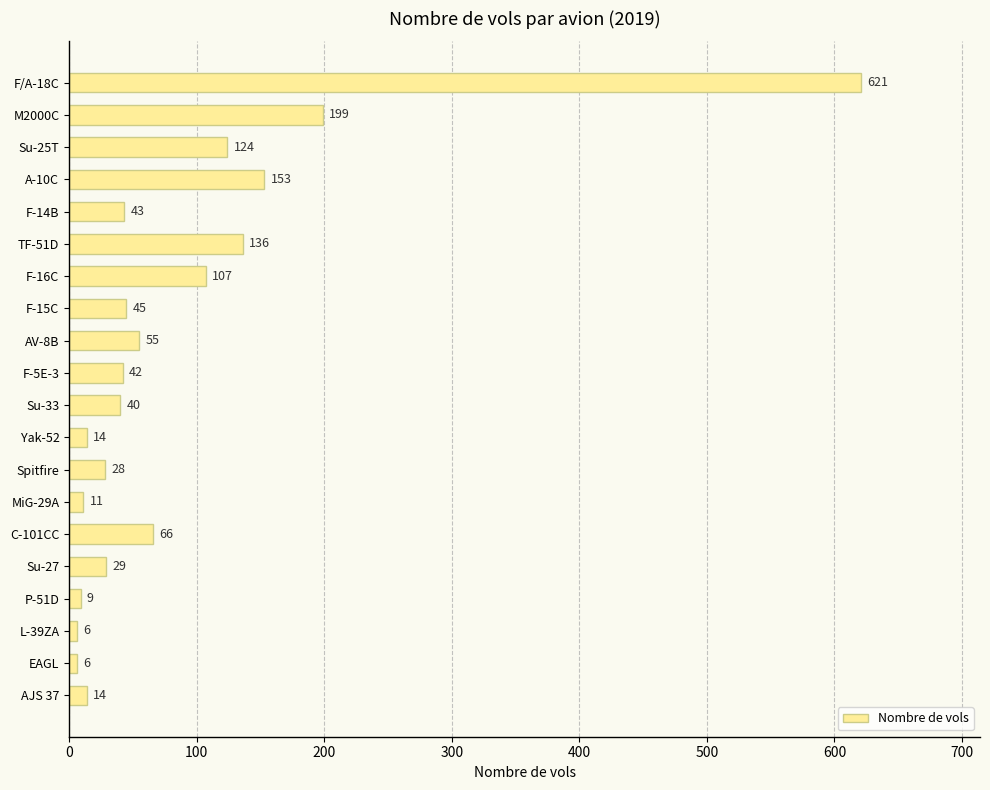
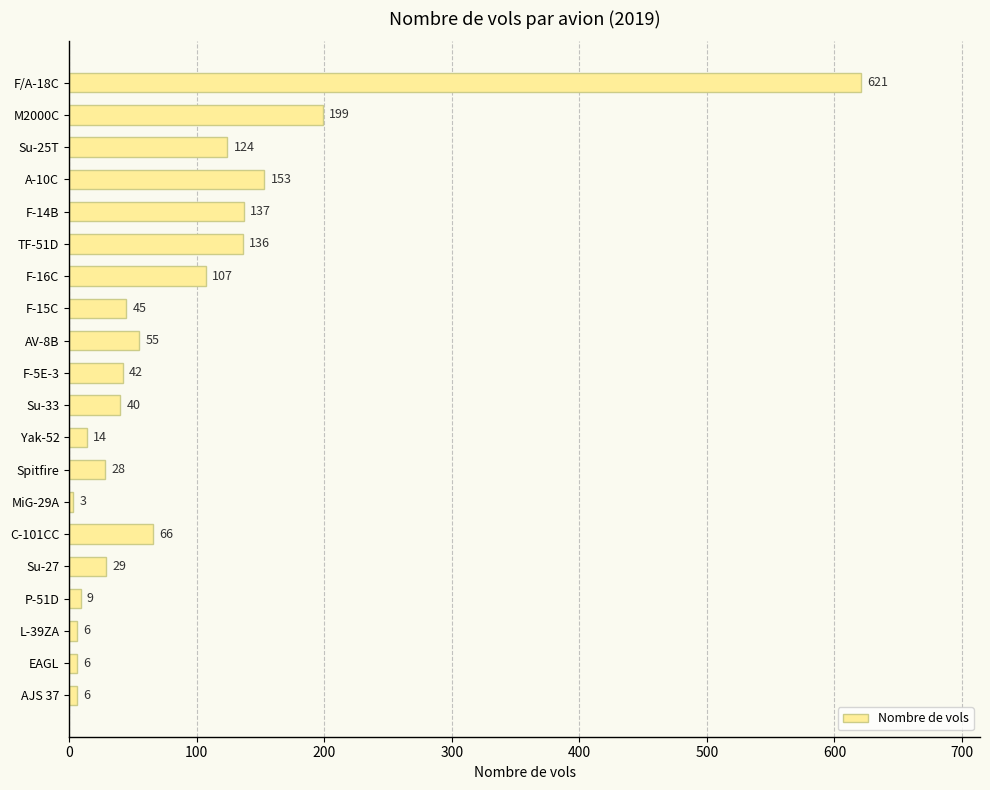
F-14B: 43 -> 137
MiG-29A: 11 -> 3
AJS 37: 14 -> 6
